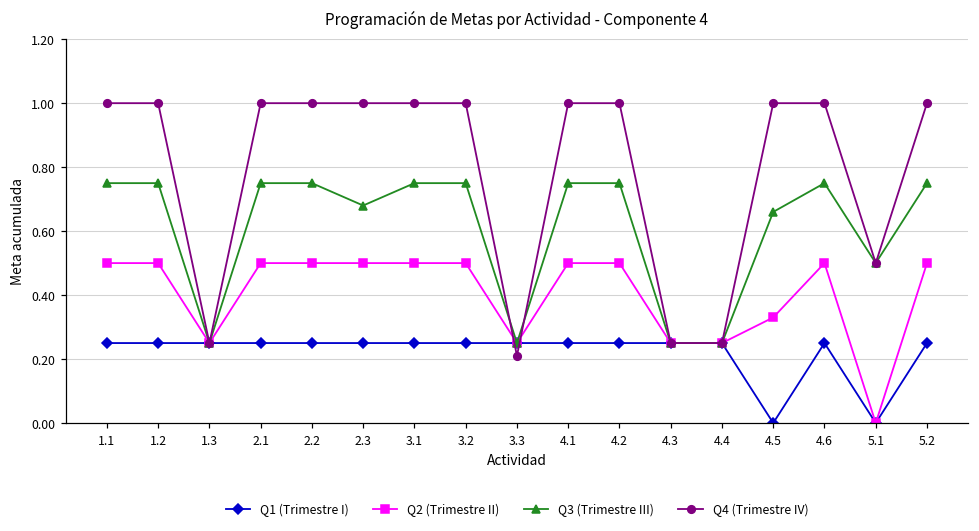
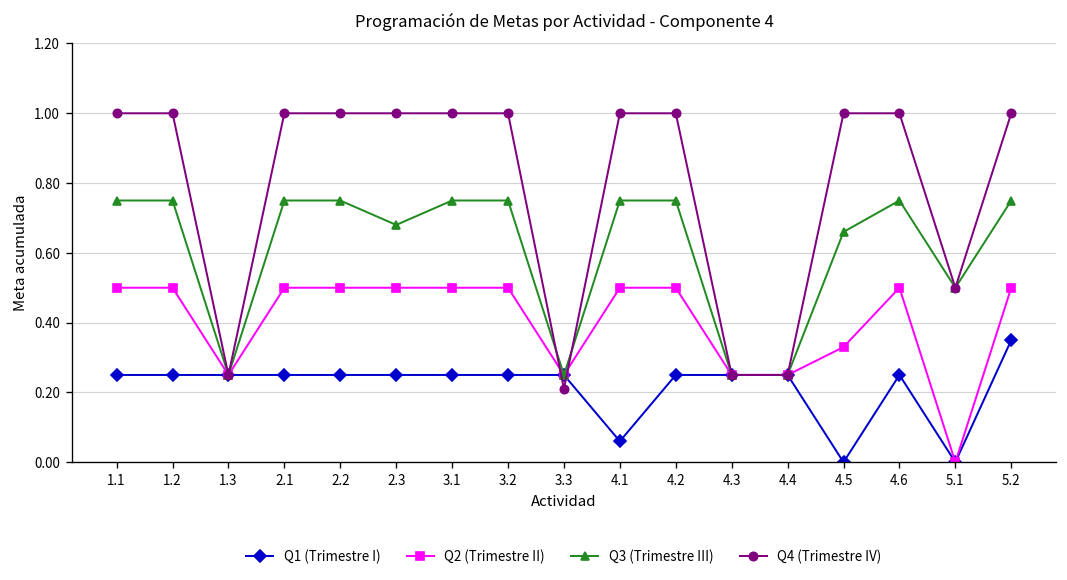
Q1 (Trimestre I), 4.1: 0.25 -> 0.06
Q1 (Trimestre I), 5.2: 0.25 -> 0.35
